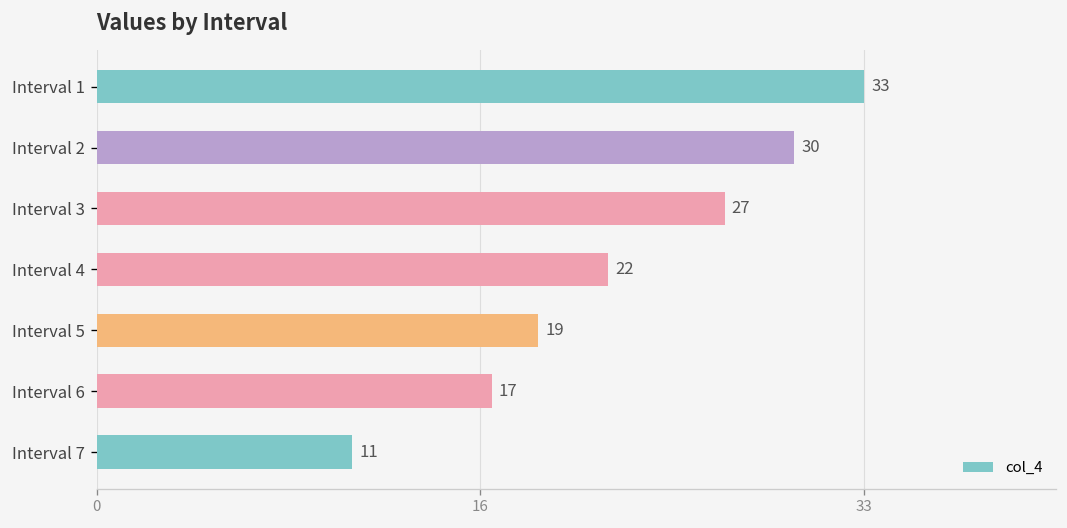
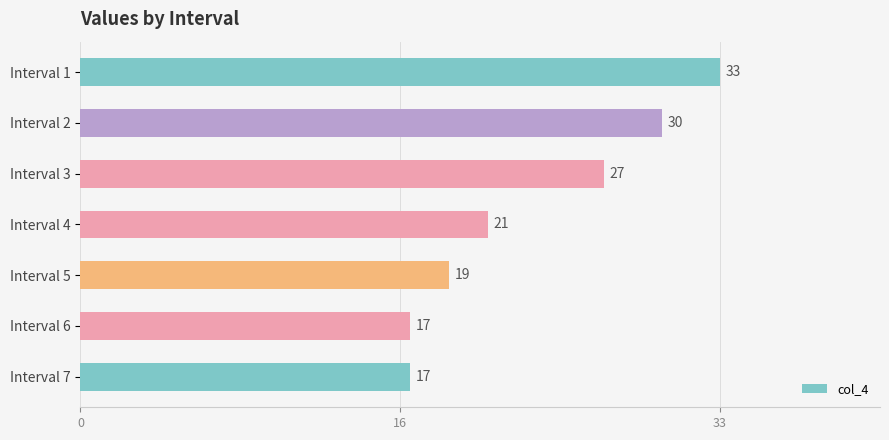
Interval 4: 22 -> 21
Interval 7: 11 -> 17
